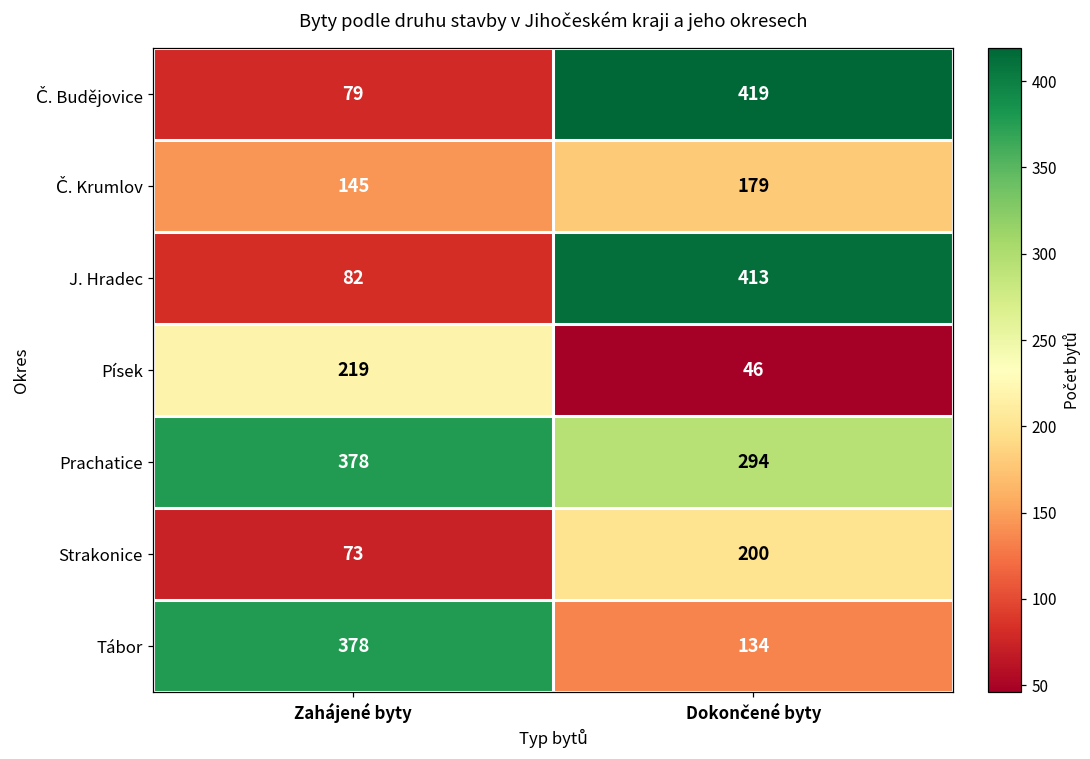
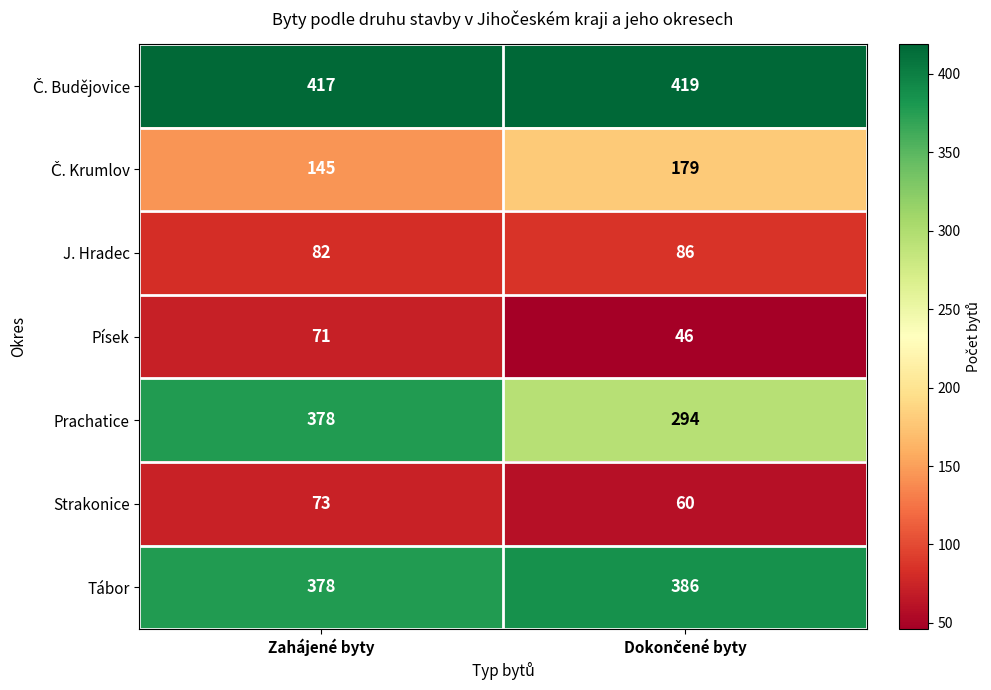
Č. Budějovice, Zahájené byty: 79 -> 417
J. Hradec, Dokončené byty: 413 -> 86
Písek, Zahájené byty: 219 -> 71
Strakonice, Dokončené byty: 200 -> 60
Tábor, Dokončené byty: 134 -> 386
